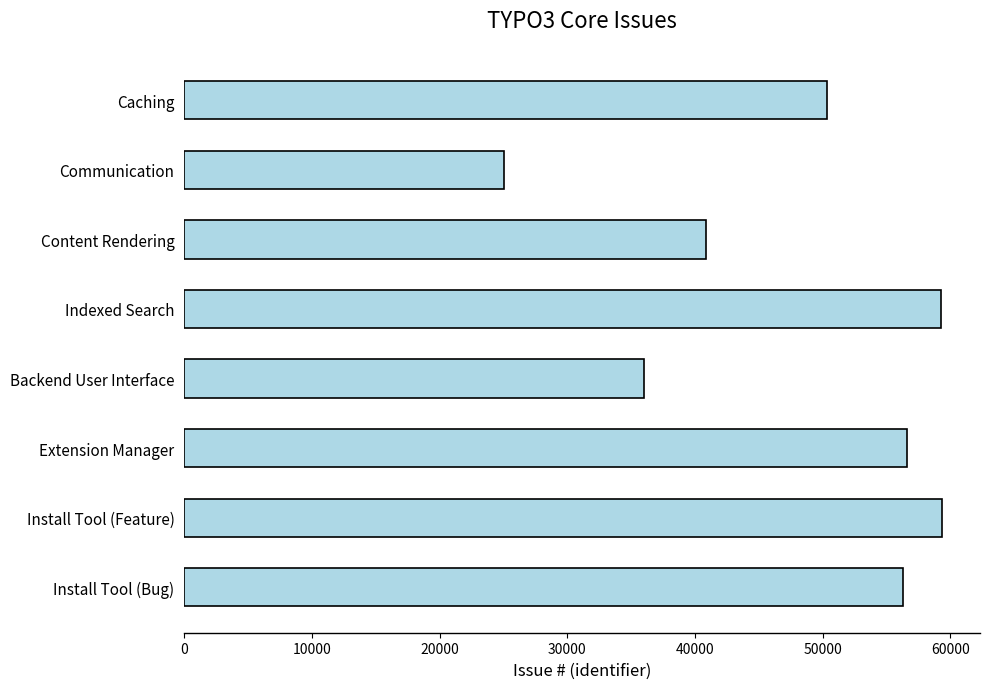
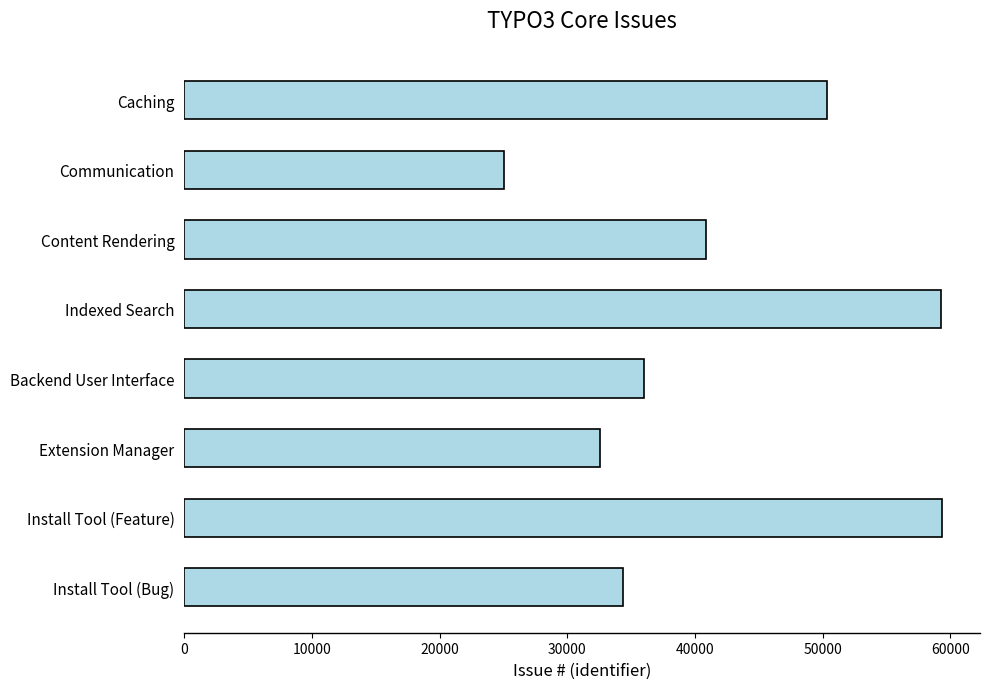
Extension Manager: 56600 -> 32600
Install Tool (Bug): 56300 -> 34400
